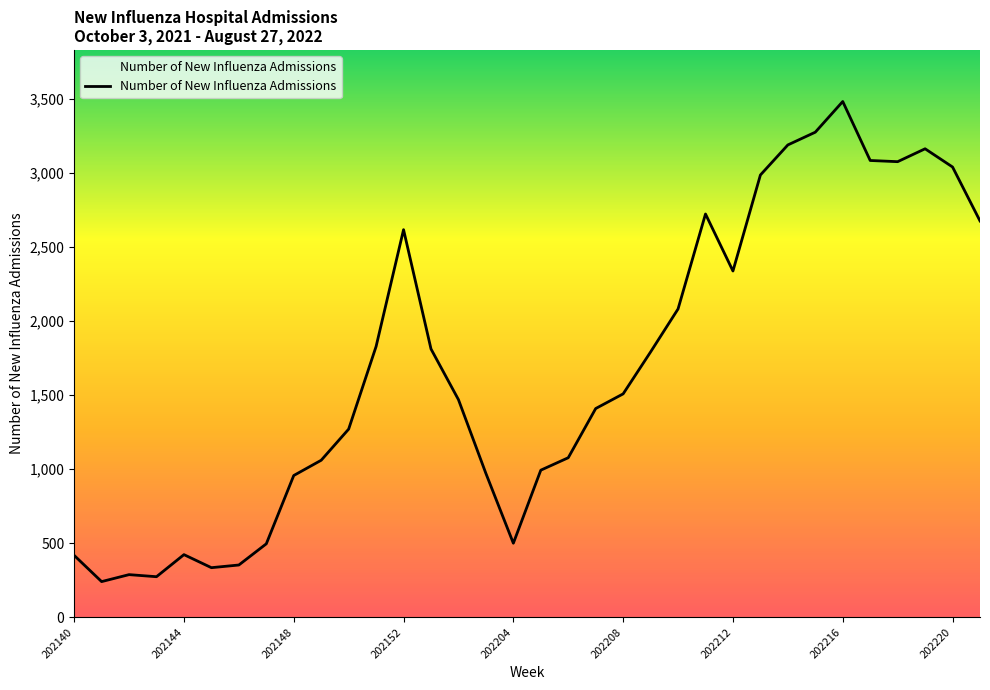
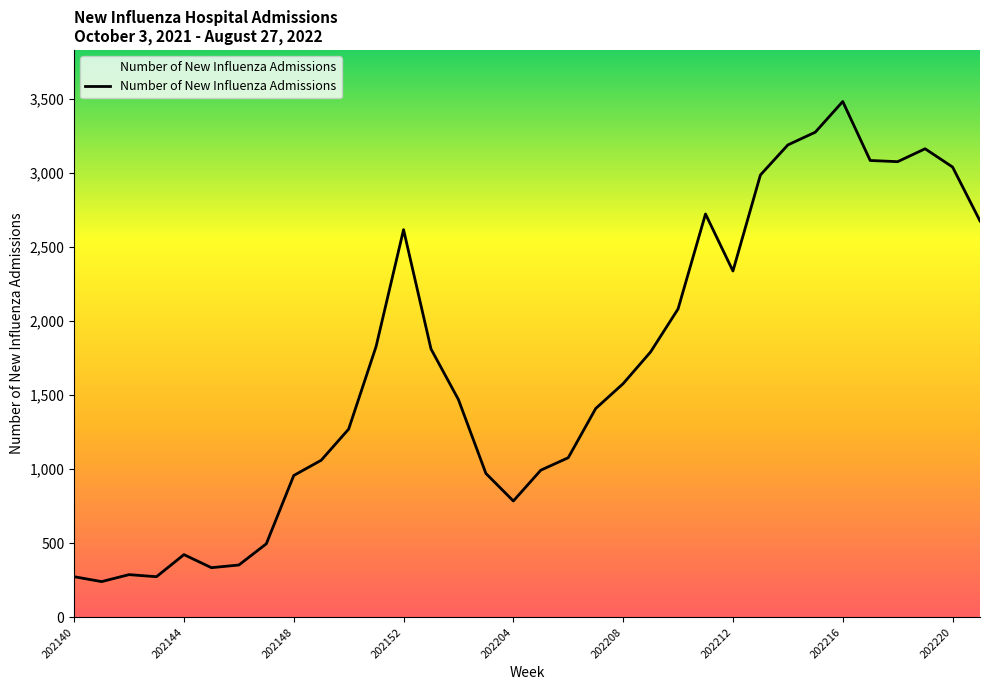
202140: 420 -> 270
202204: 500 -> 790
202208: 1,510 -> 1,580
